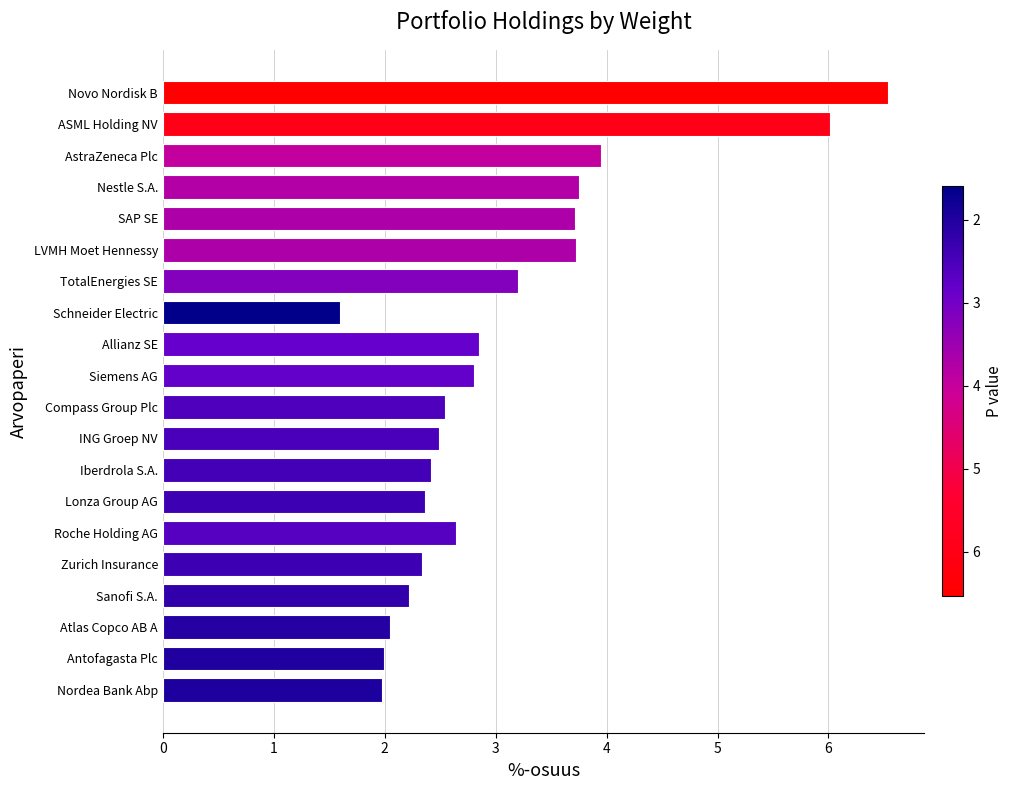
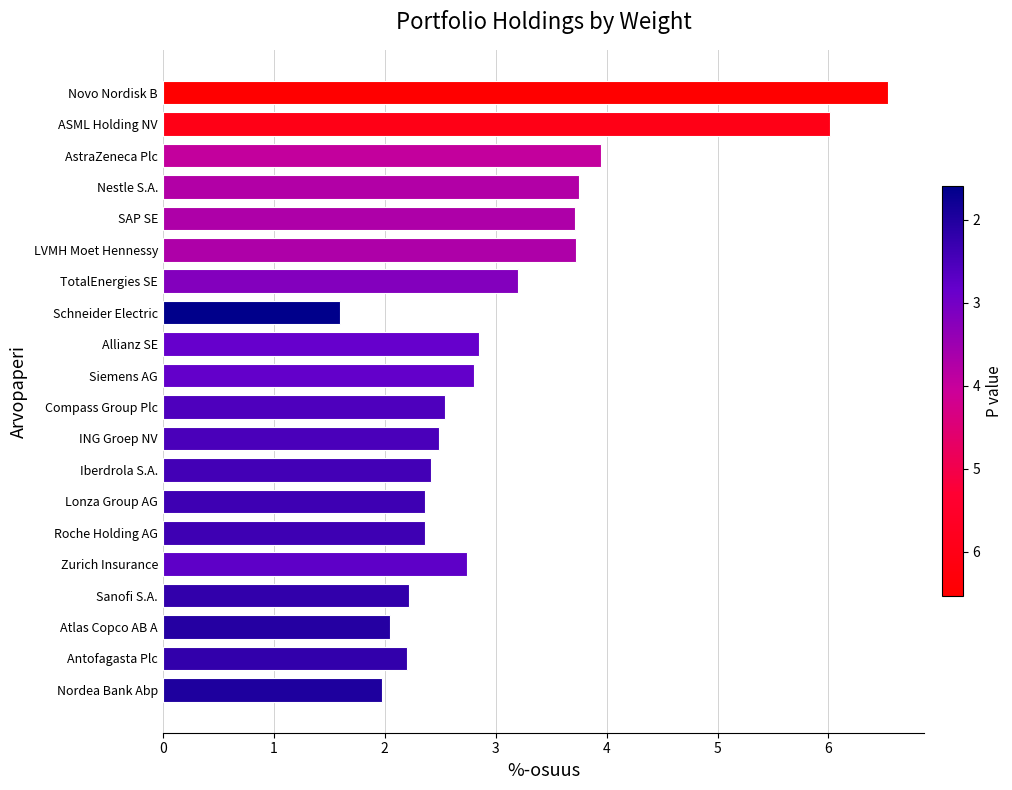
Roche Holding AG: 2.64 -> 2.36
Zurich Insurance: 2.33 -> 2.74
Antofagasta Plc: 1.99 -> 2.20
